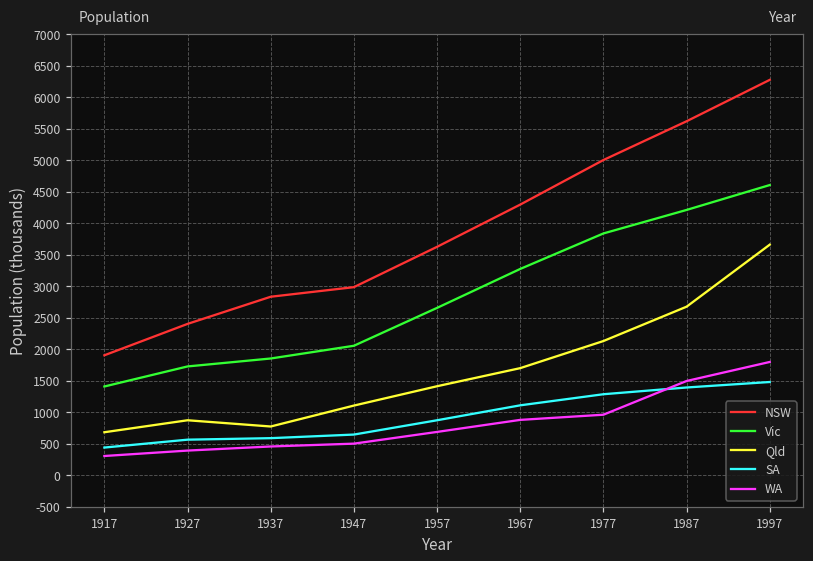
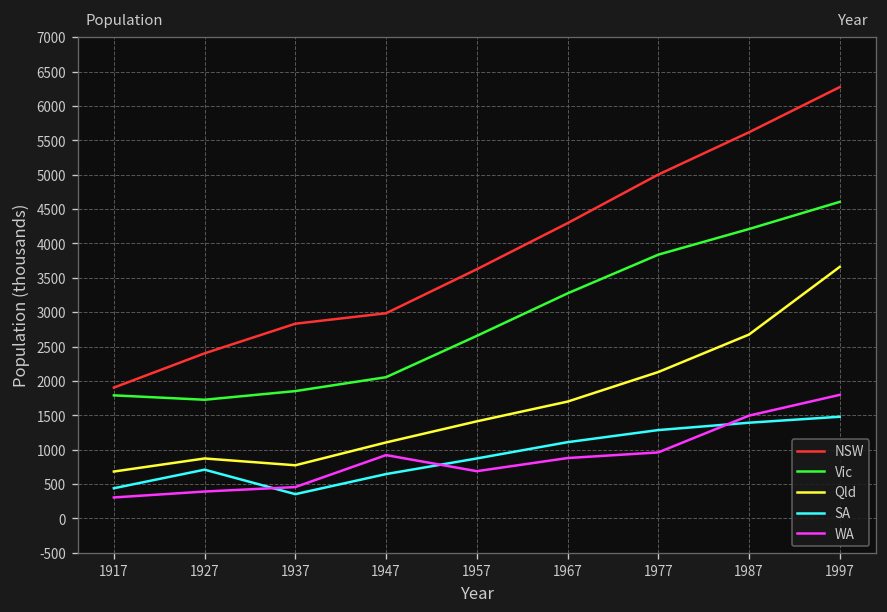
Vic, 1917: 1400 -> 1800
SA, 1927: 600 -> 700
SA, 1937: 600 -> 400
WA, 1947: 500 -> 900
